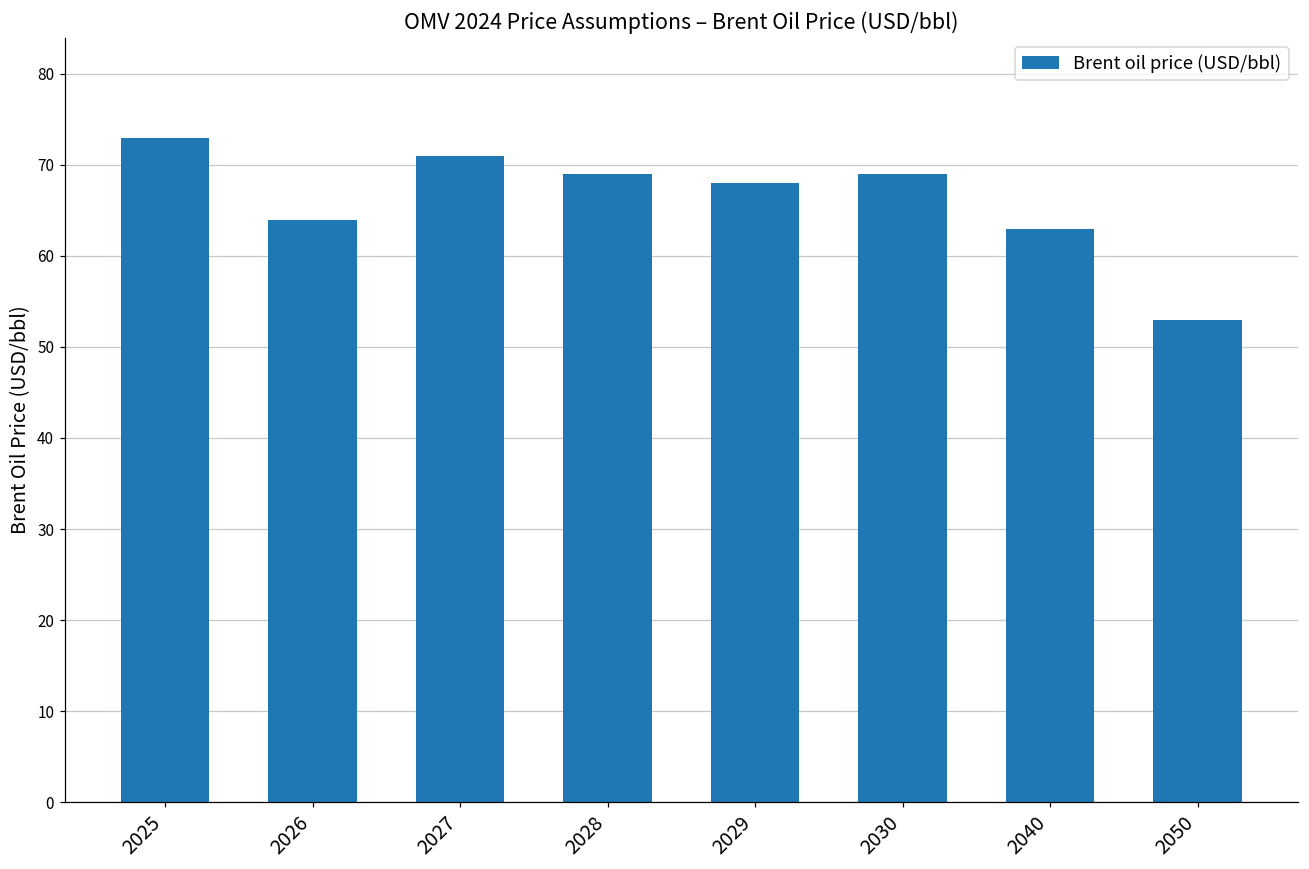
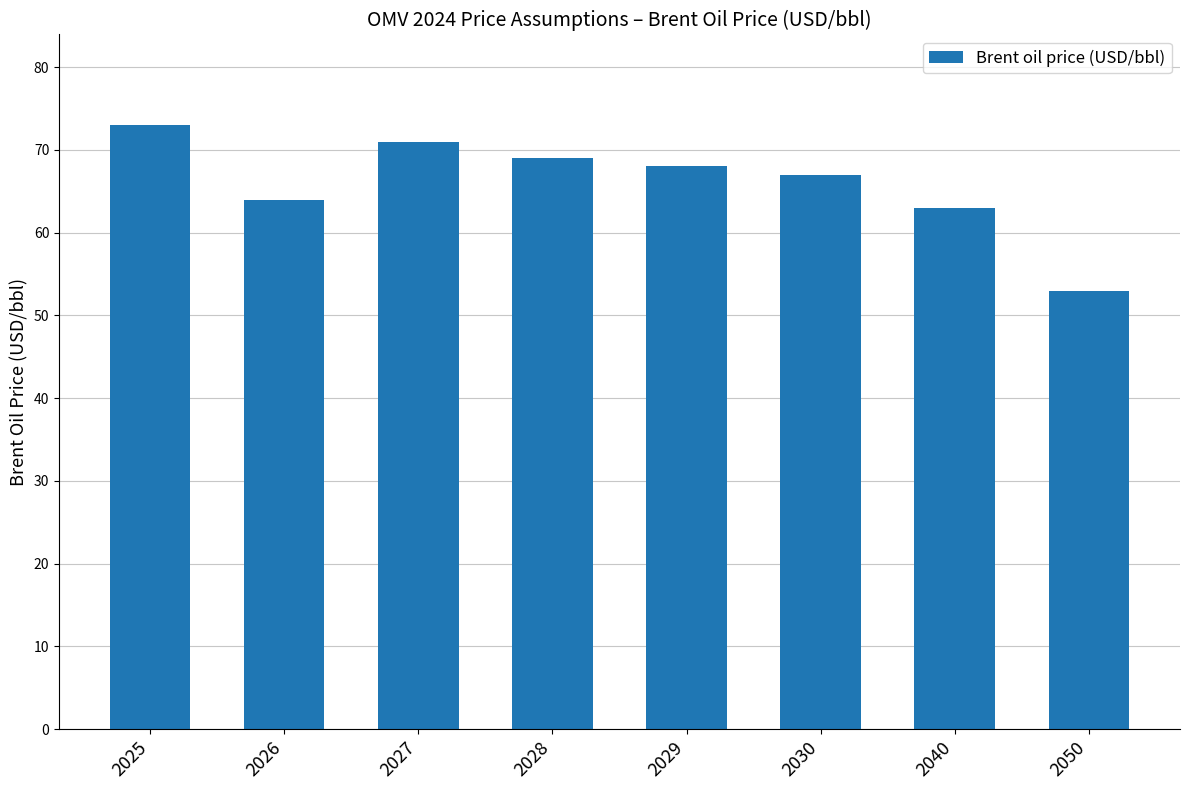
2030: 69 -> 67
